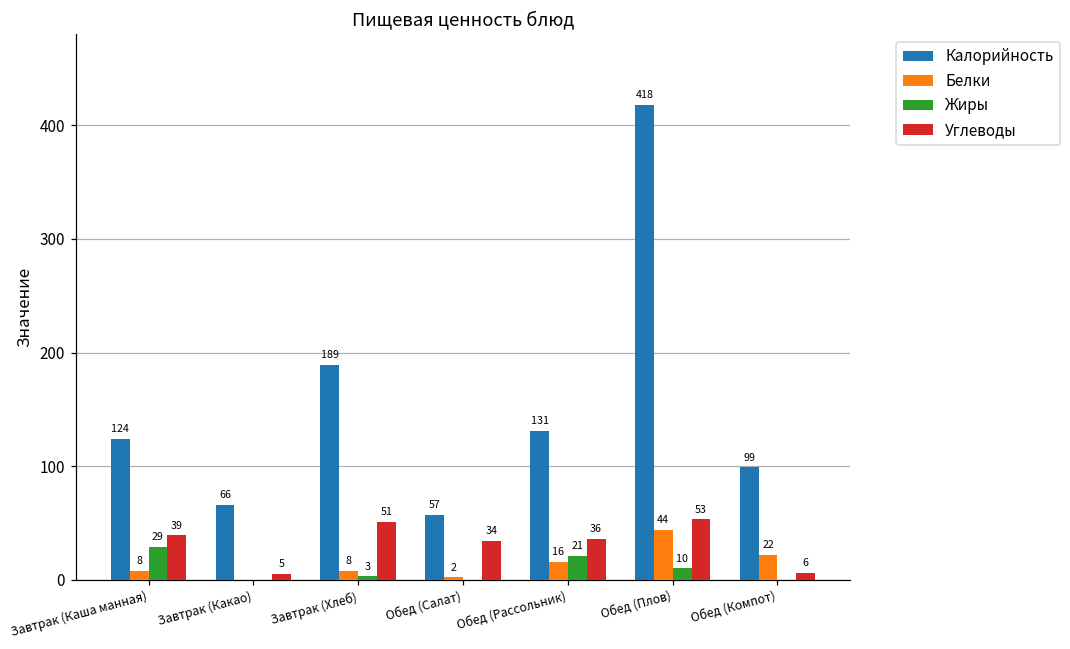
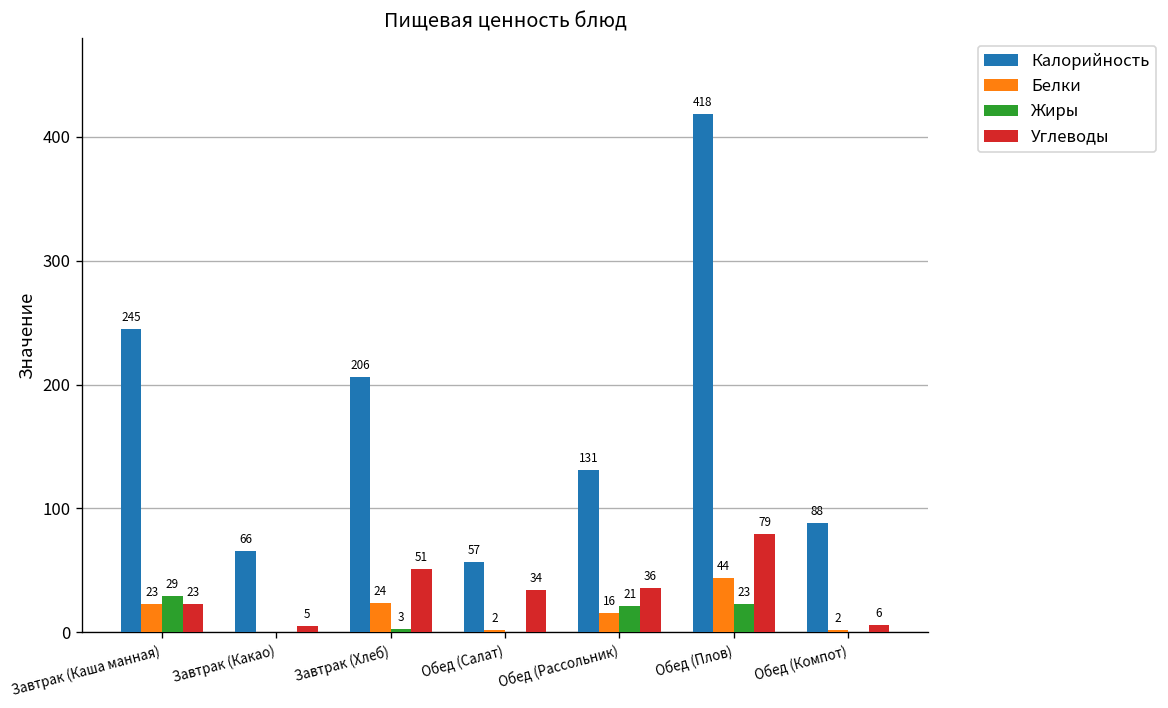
Калорийность, Завтрак (Каша манная): 124 -> 245
Белки, Завтрак (Каша манная): 8 -> 23
Углеводы, Завтрак (Каша манная): 39 -> 23
Калорийность, Завтрак (Хлеб): 189 -> 206
Белки, Завтрак (Хлеб): 8 -> 24
Жиры, Обед (Плов): 10 -> 23
Углеводы, Обед (Плов): 53 -> 79
Калорийность, Обед (Компот): 99 -> 88
Белки, Обед (Компот): 22 -> 2
